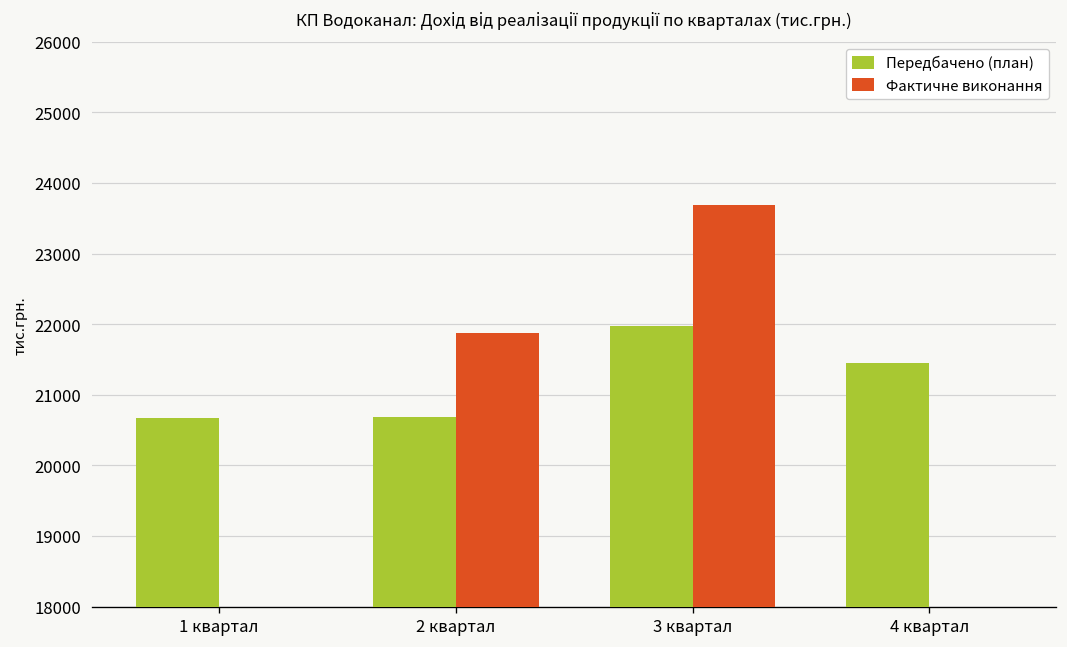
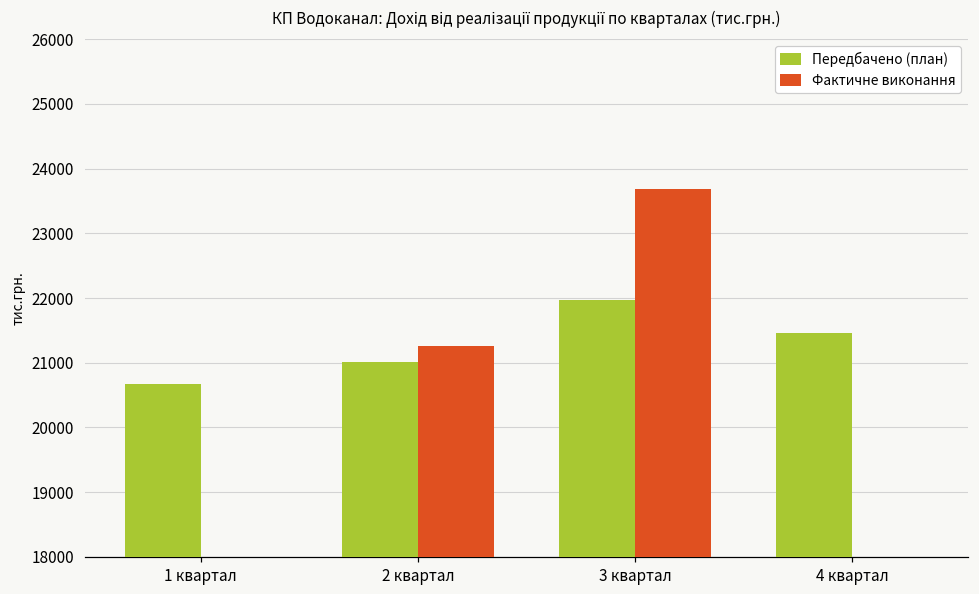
Передбачено (план), 2 квартал: 20700 -> 21000
Фактичне виконання, 2 квартал: 21900 -> 21300
